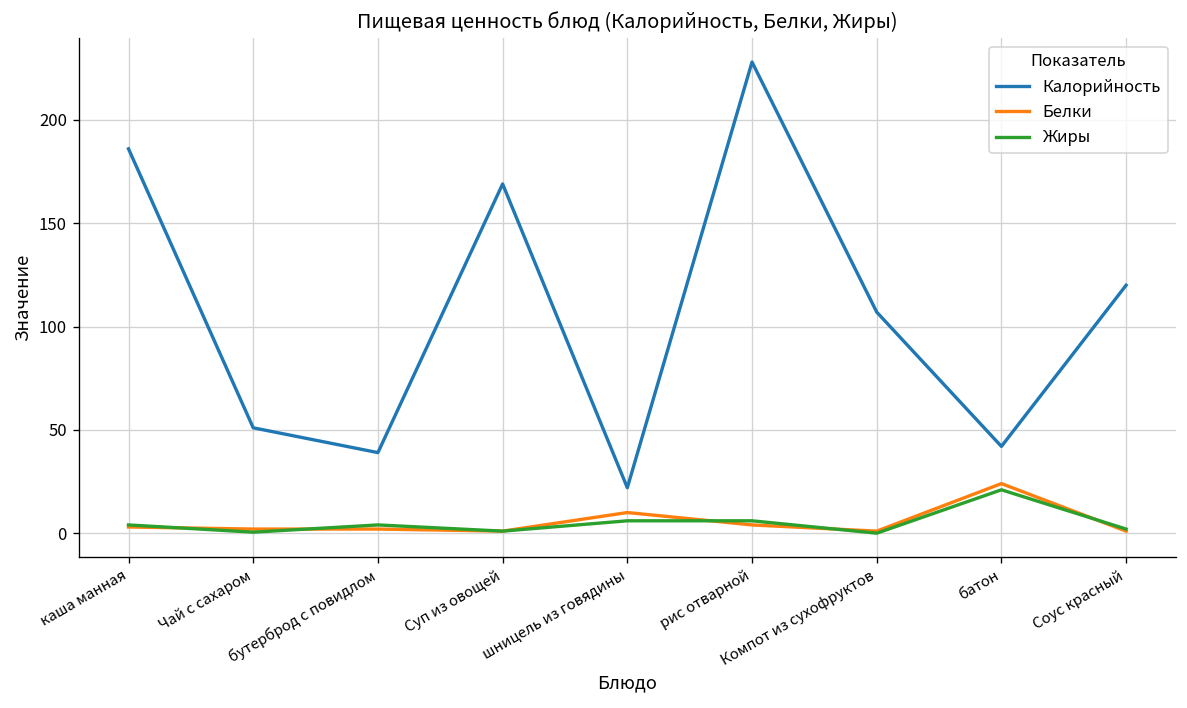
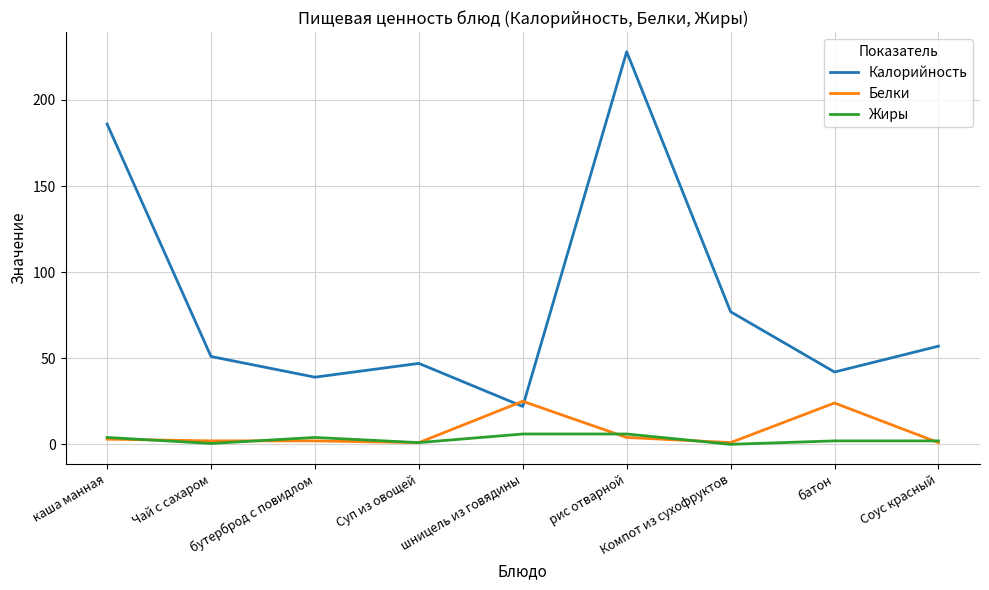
Калорийность, Суп из овощей: 169 -> 47
Белки, шницель из говядины: 10 -> 25
Калорийность, Компот из сухофруктов: 107 -> 77
Жиры, батон: 21 -> 2
Калорийность, Соус красный: 120 -> 57
